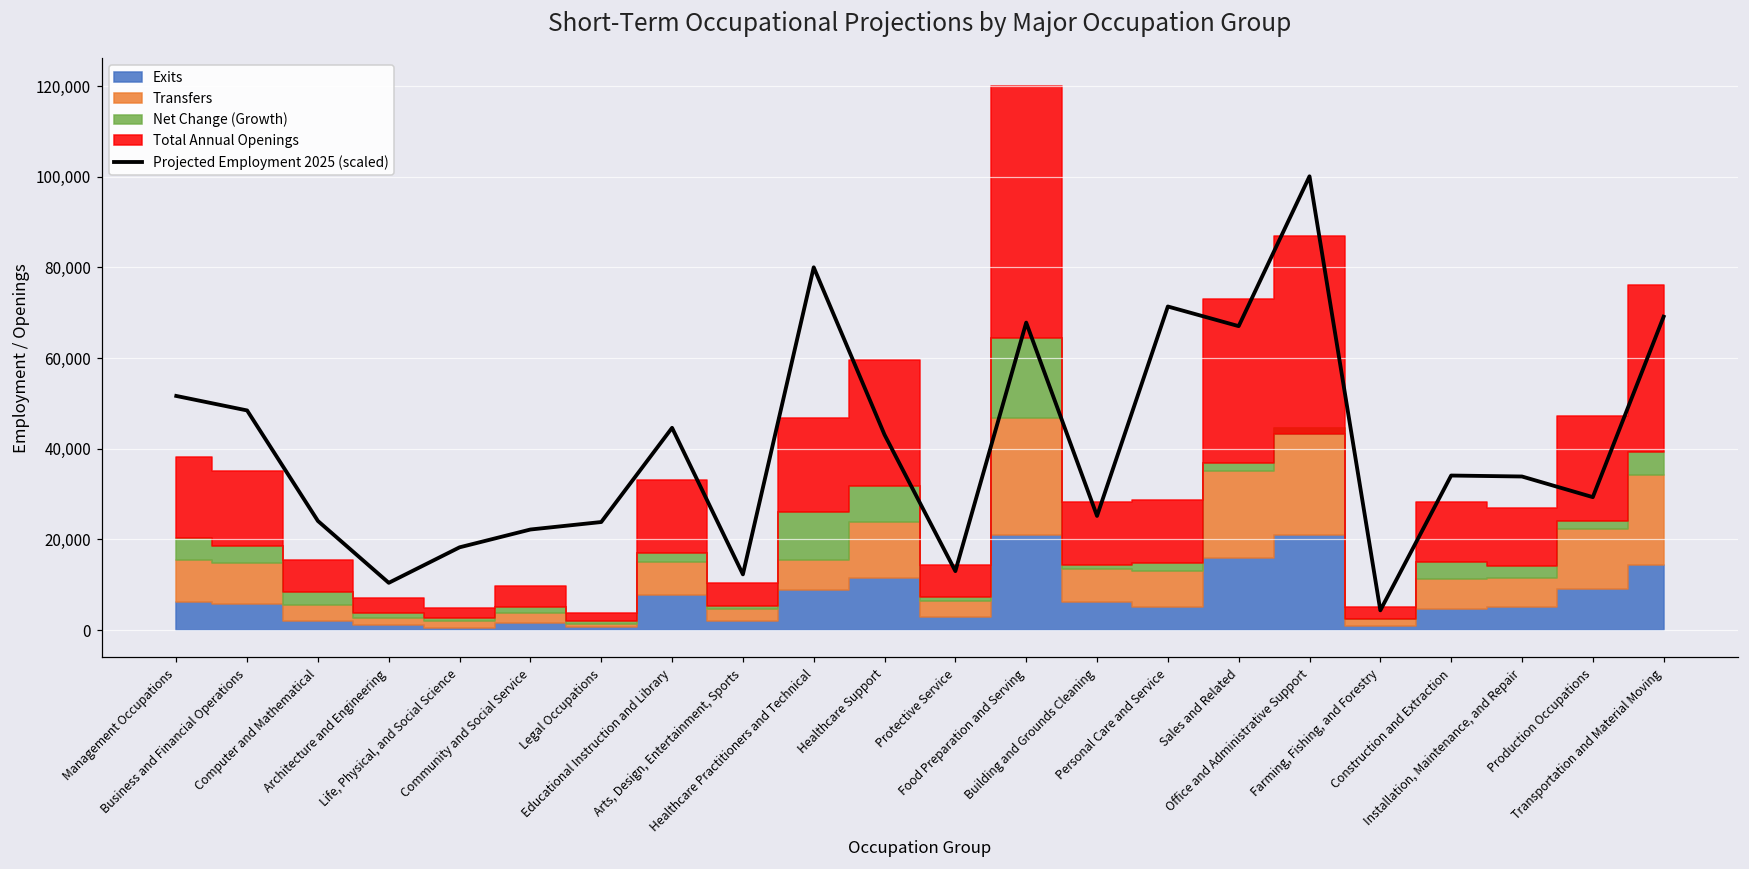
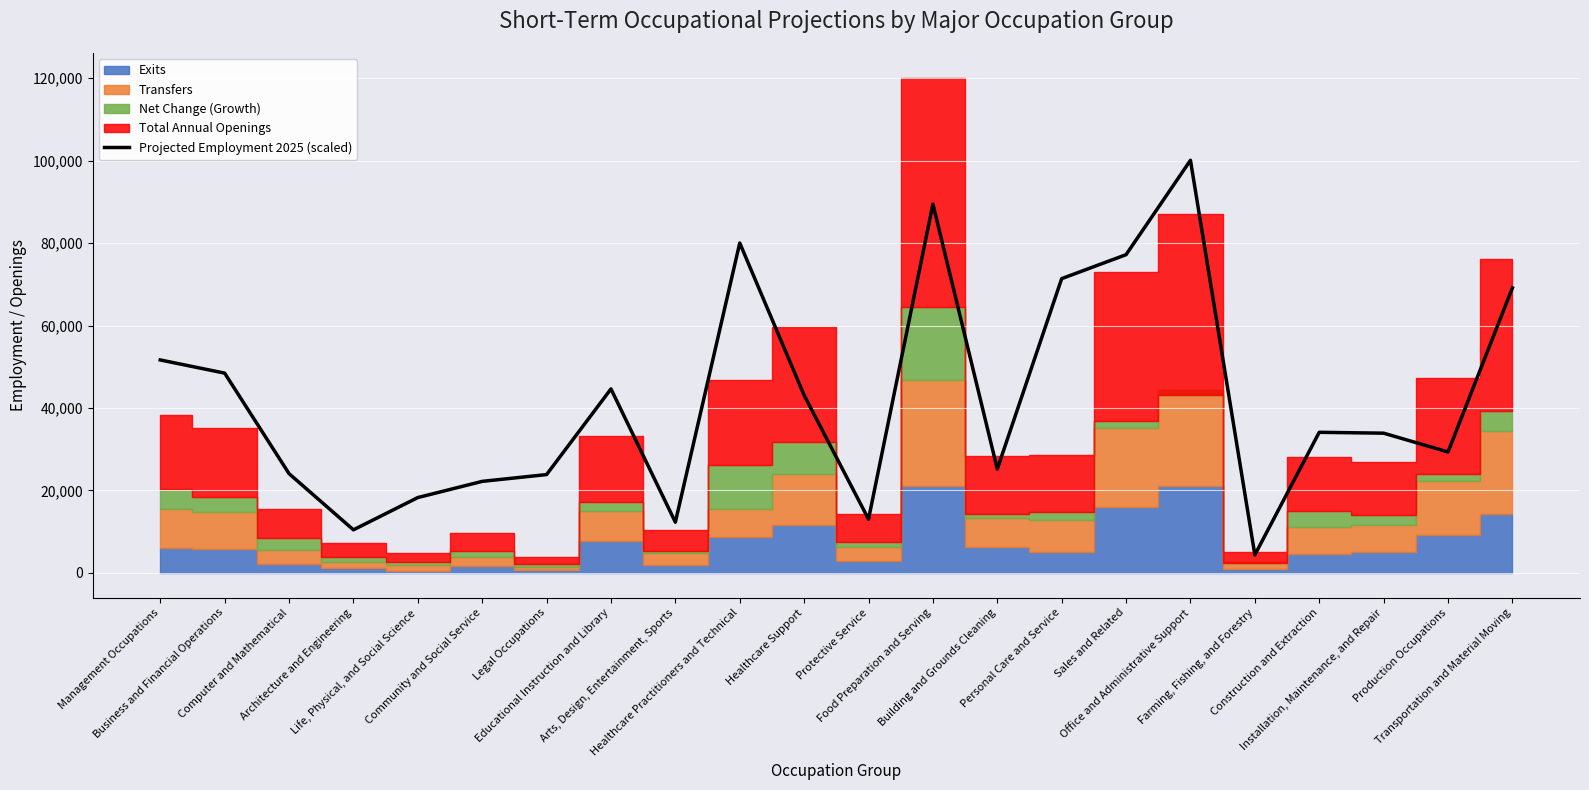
Projected Employment 2025 (scaled), Food Preparation and Serving: 68,000 -> 89,000
Projected Employment 2025 (scaled), Sales and Related: 67,000 -> 77,000
